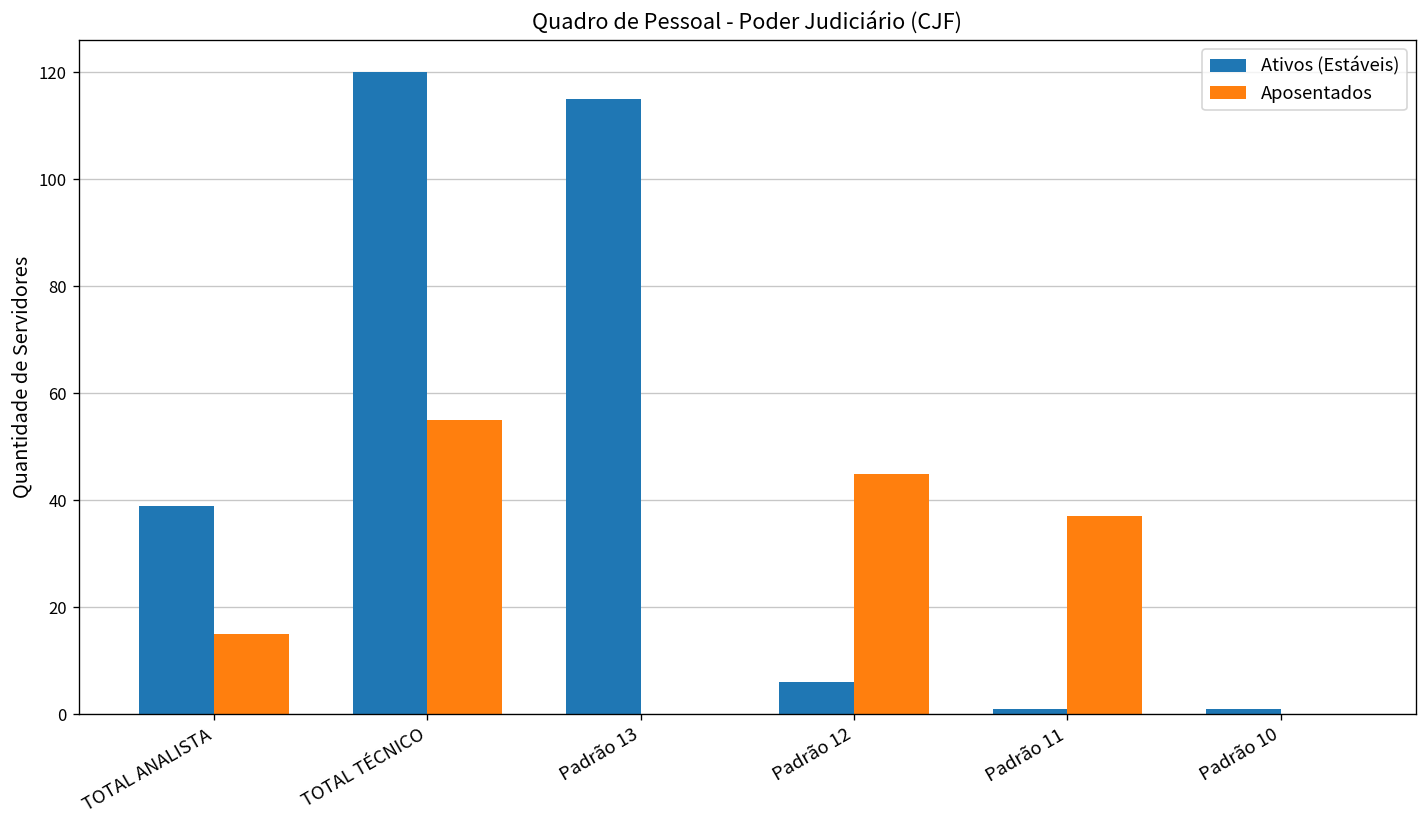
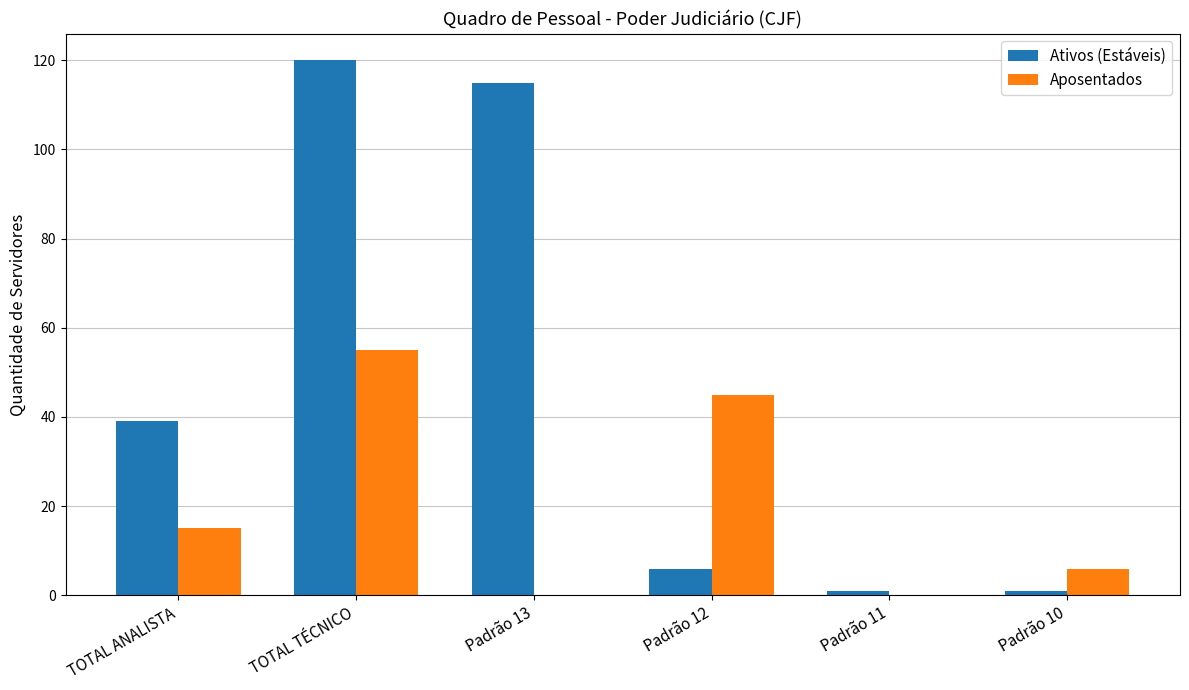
Aposentados, Padrão 11: 37 -> 0
Aposentados, Padrão 10: 0 -> 6
